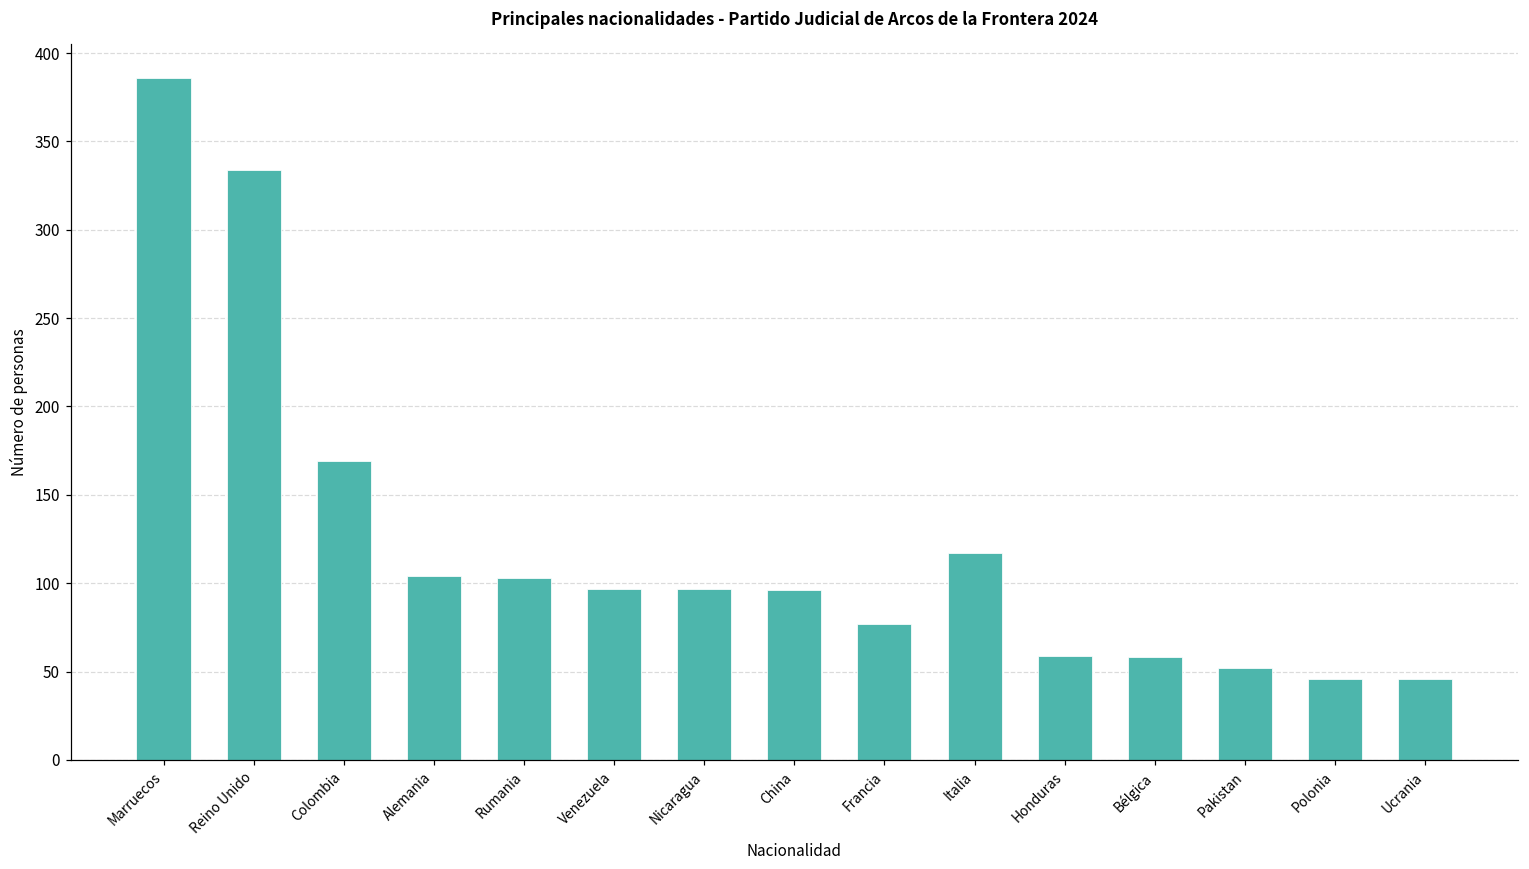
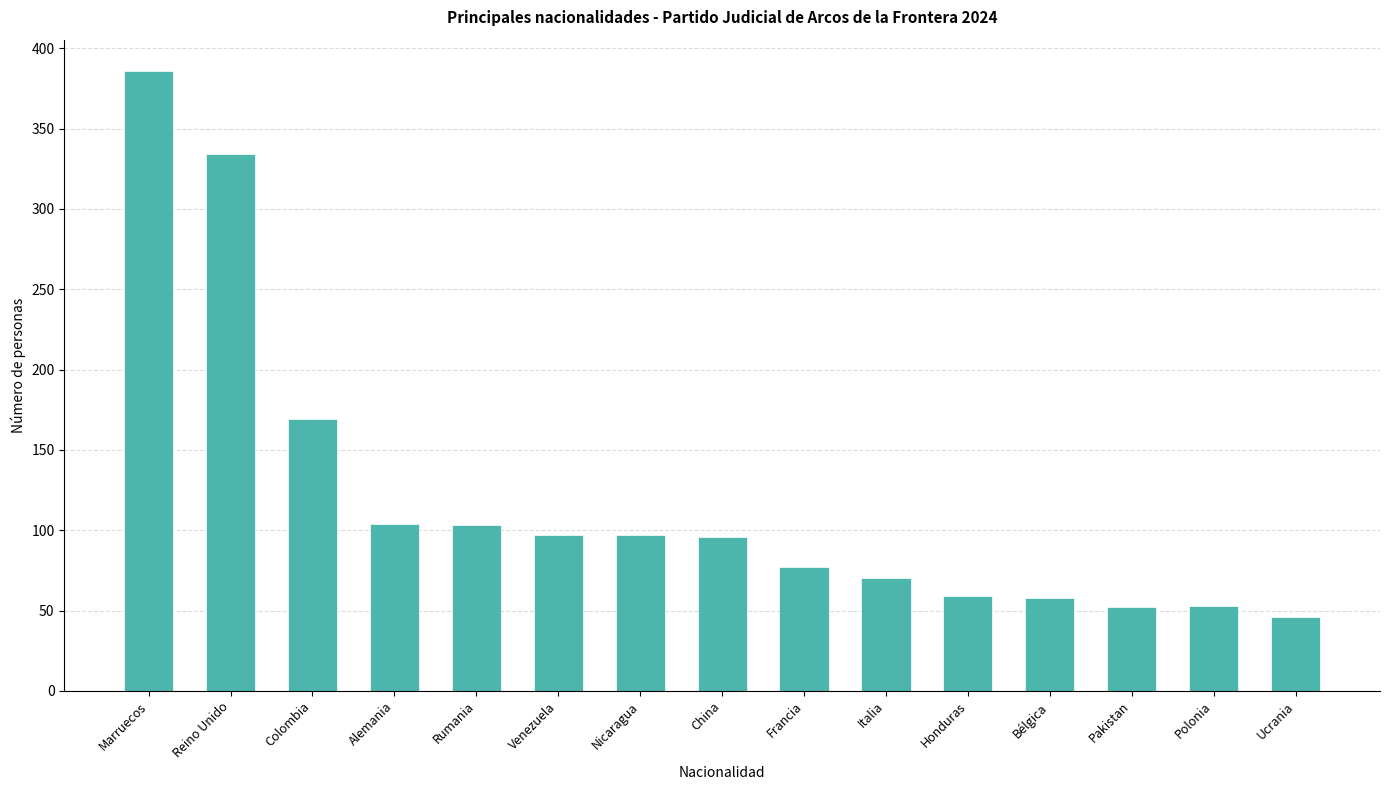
Italia: 117 -> 70
Polonia: 46 -> 53
